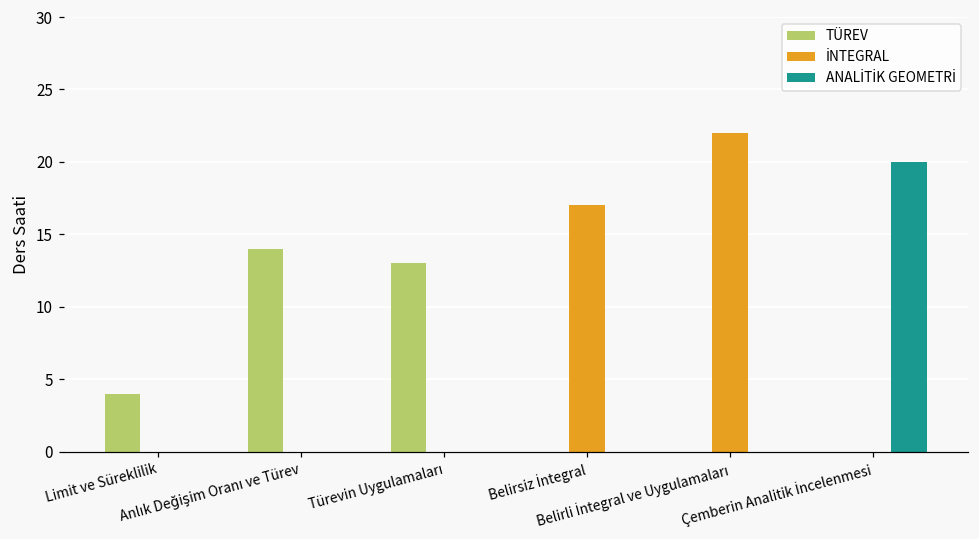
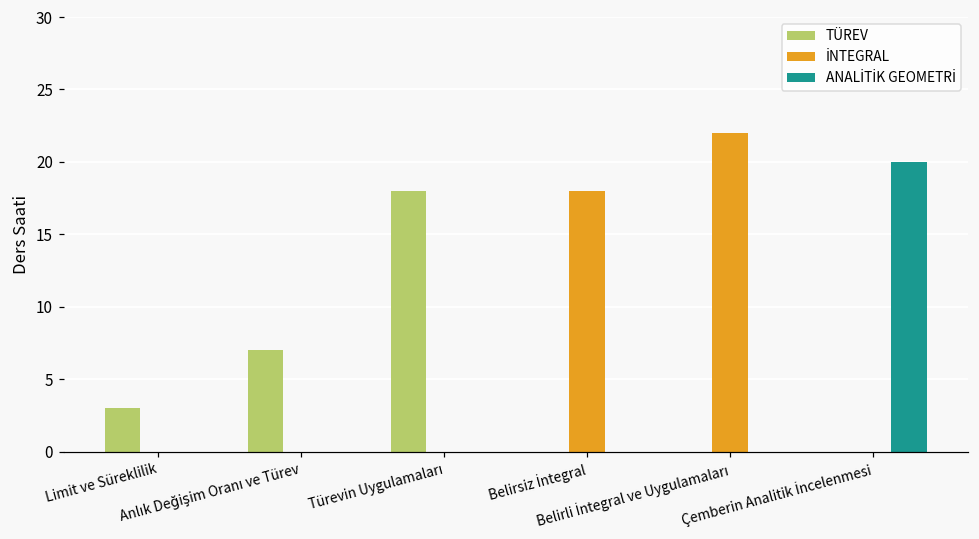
TÜREV, Limit ve Süreklilik: 4 -> 3
TÜREV, Anlık Değişim Oranı ve Türev: 14 -> 7
TÜREV, Türevin Uygulamaları: 13 -> 18
İNTEGRAL, Belirsiz İntegral: 17 -> 18
